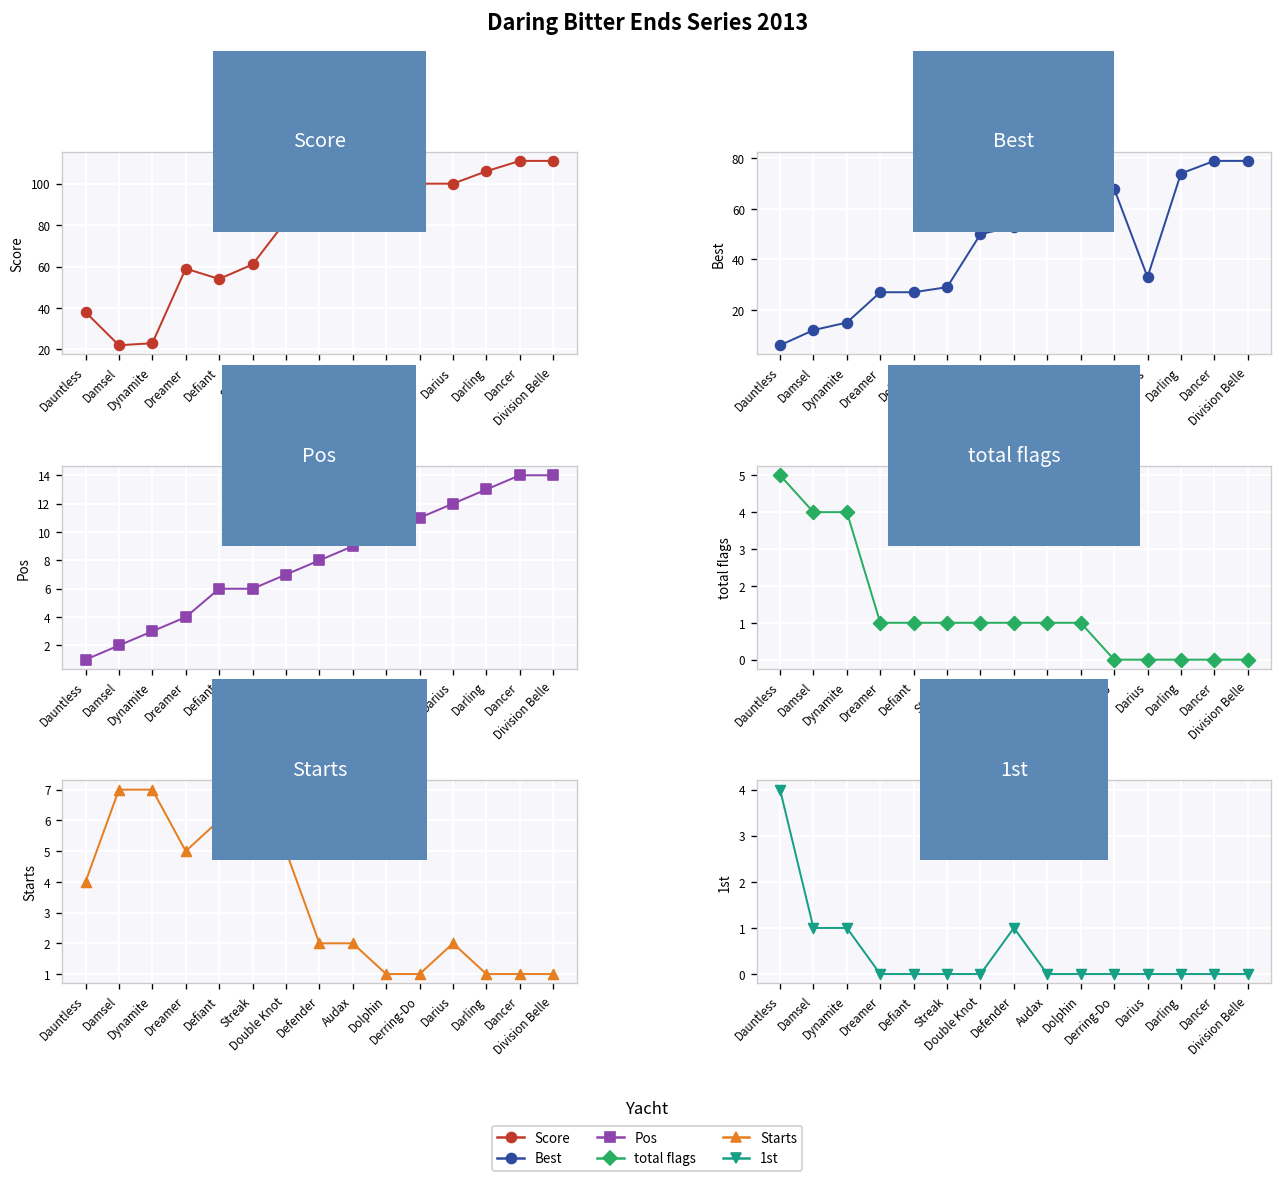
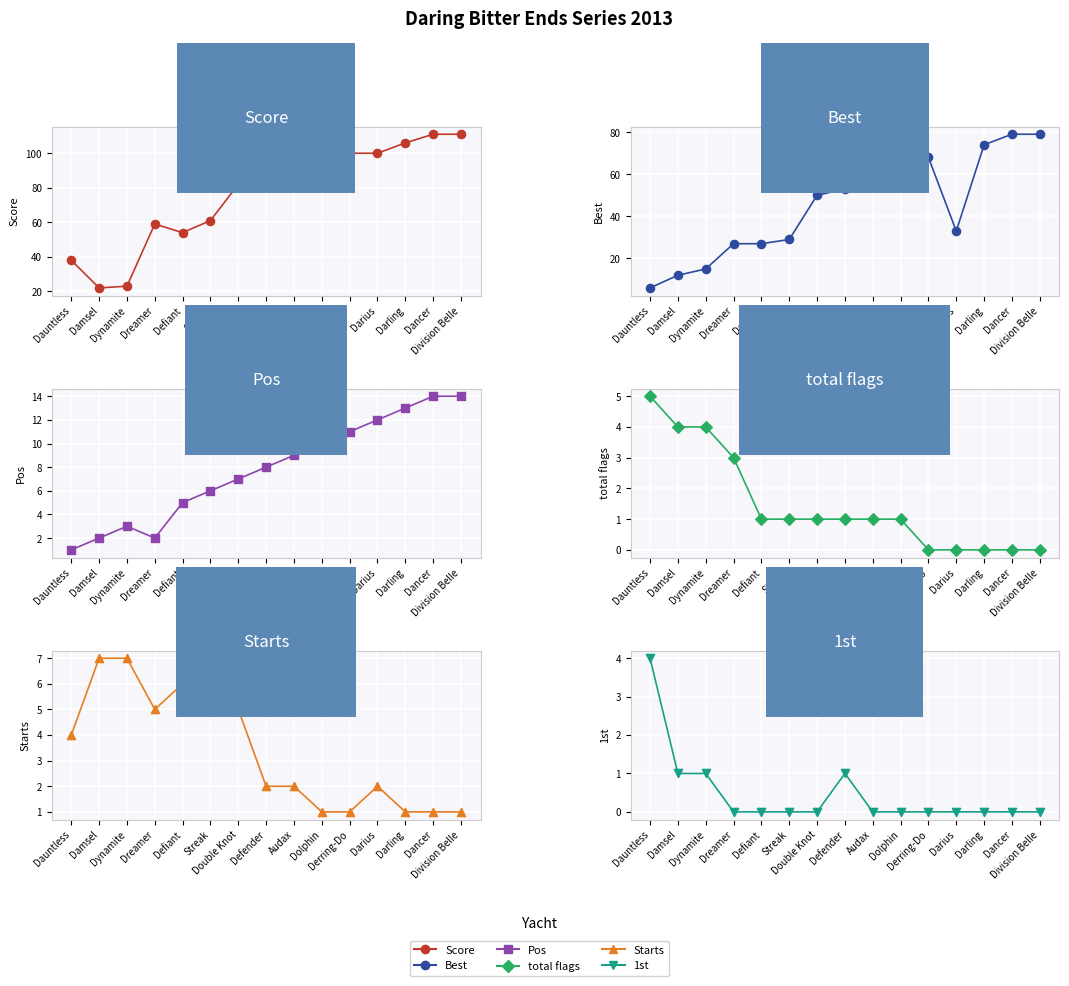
Pos, Dreamer: 4 -> 2
Pos, Defiant: 6 -> 5
total flags, Dreamer: 1 -> 3
